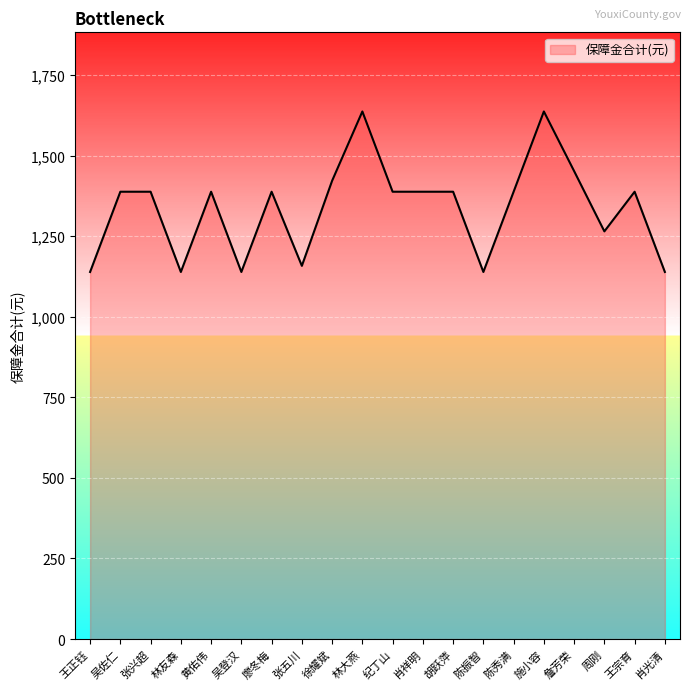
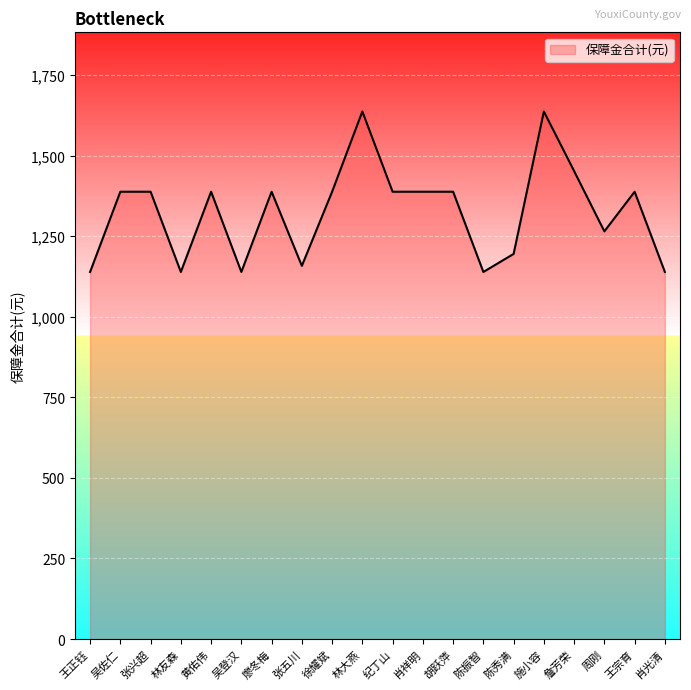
徐耀斌: 1,420 -> 1,390
陈秀满: 1,390 -> 1,200
